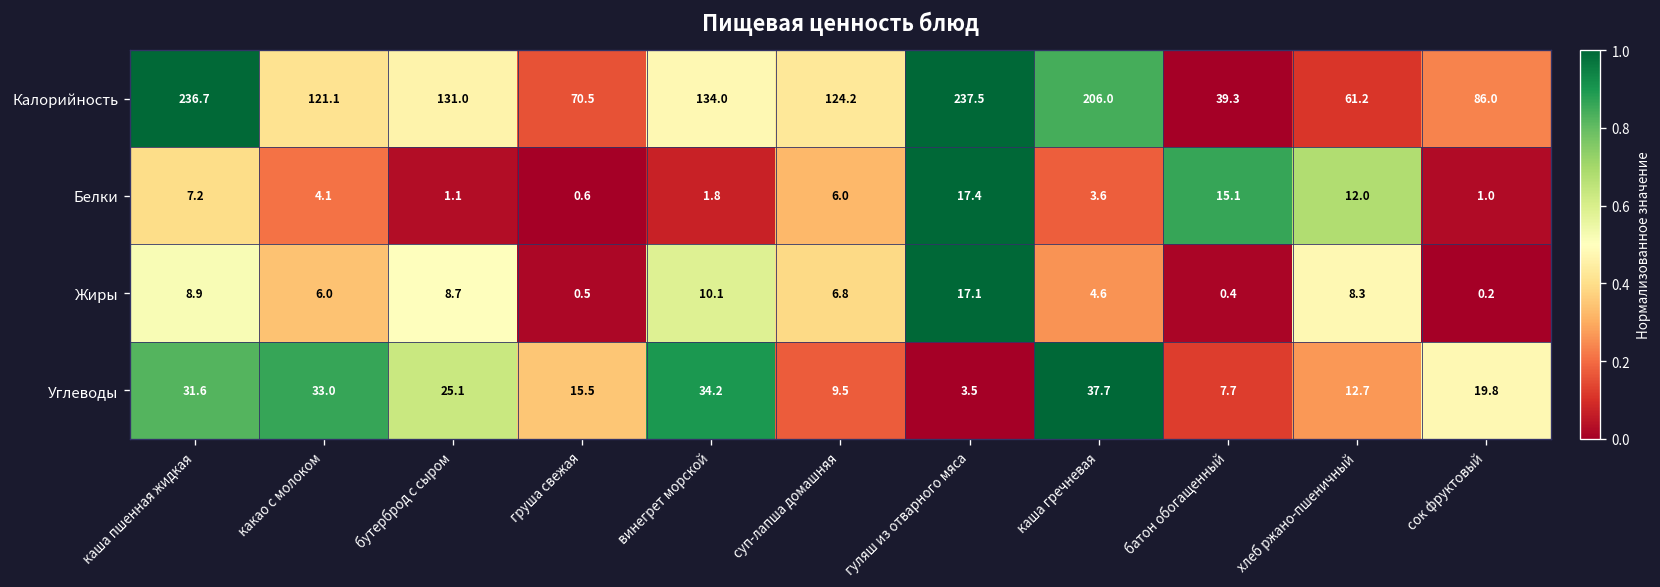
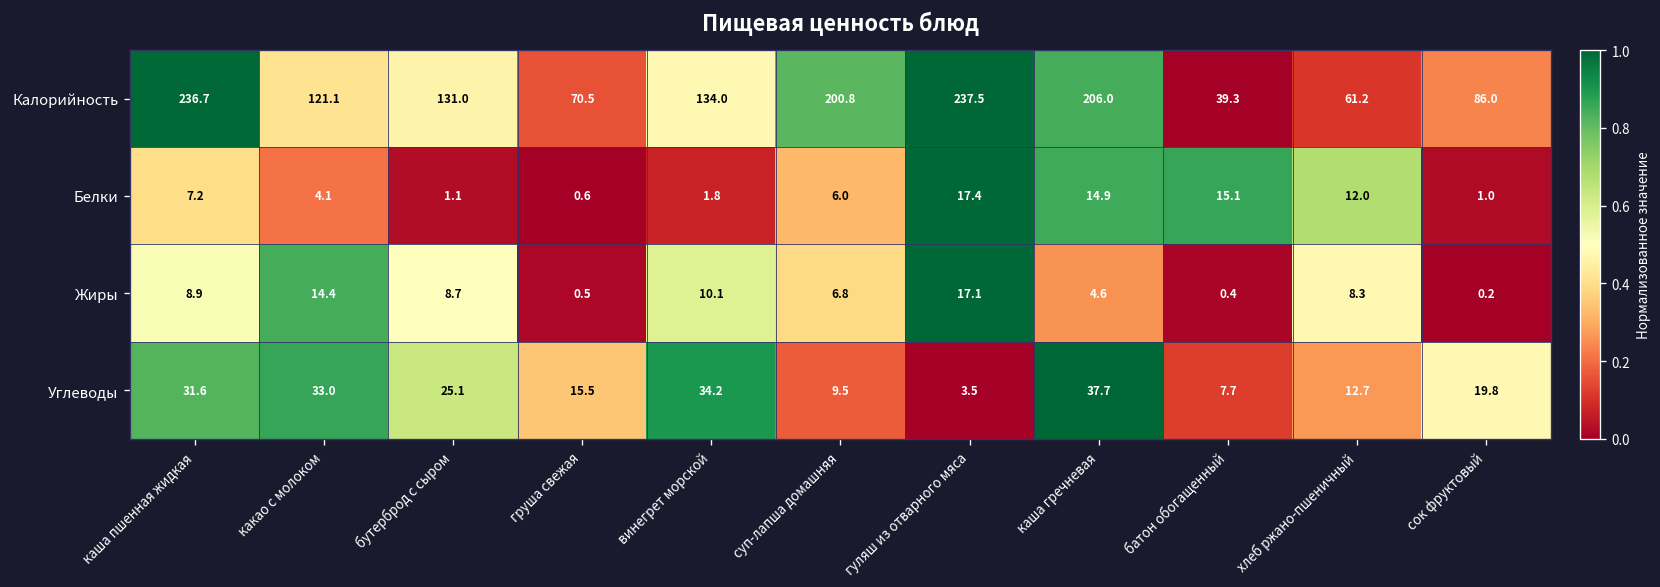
Калорийность, суп-лапша домашняя: 124.2 -> 200.8
Белки, каша гречневая: 3.6 -> 14.9
Жиры, какао с молоком: 6.0 -> 14.4
